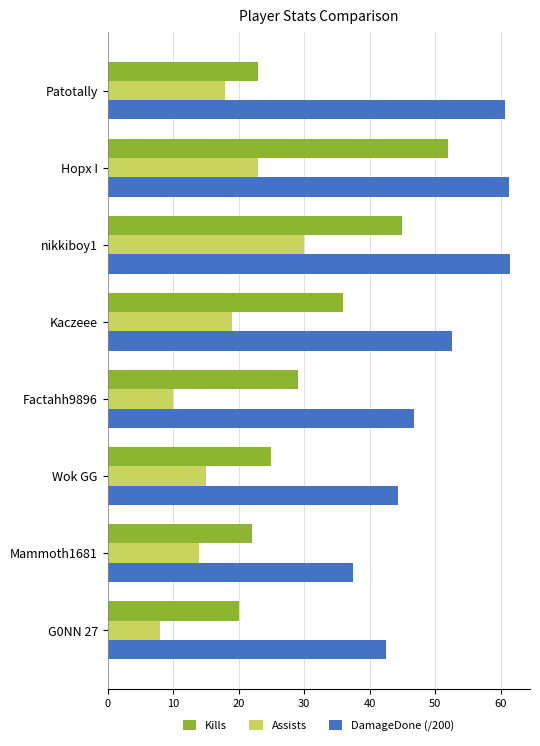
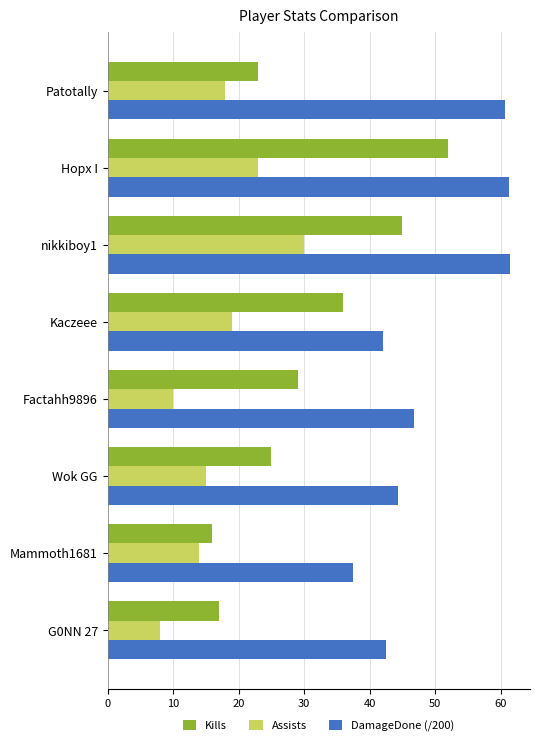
DamageDone (/200), Kaczeee: 53 -> 42
Kills, Mammoth1681: 22 -> 16
Kills, G0NN 27: 20 -> 17
